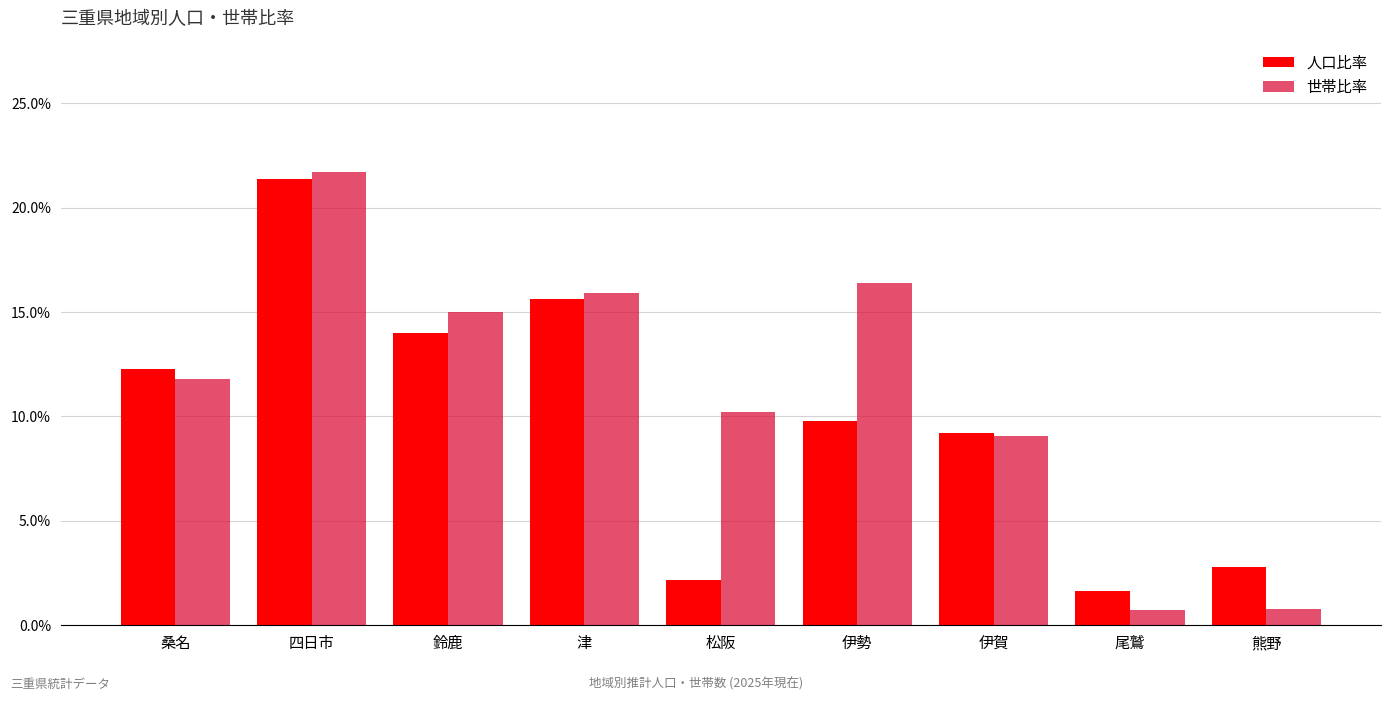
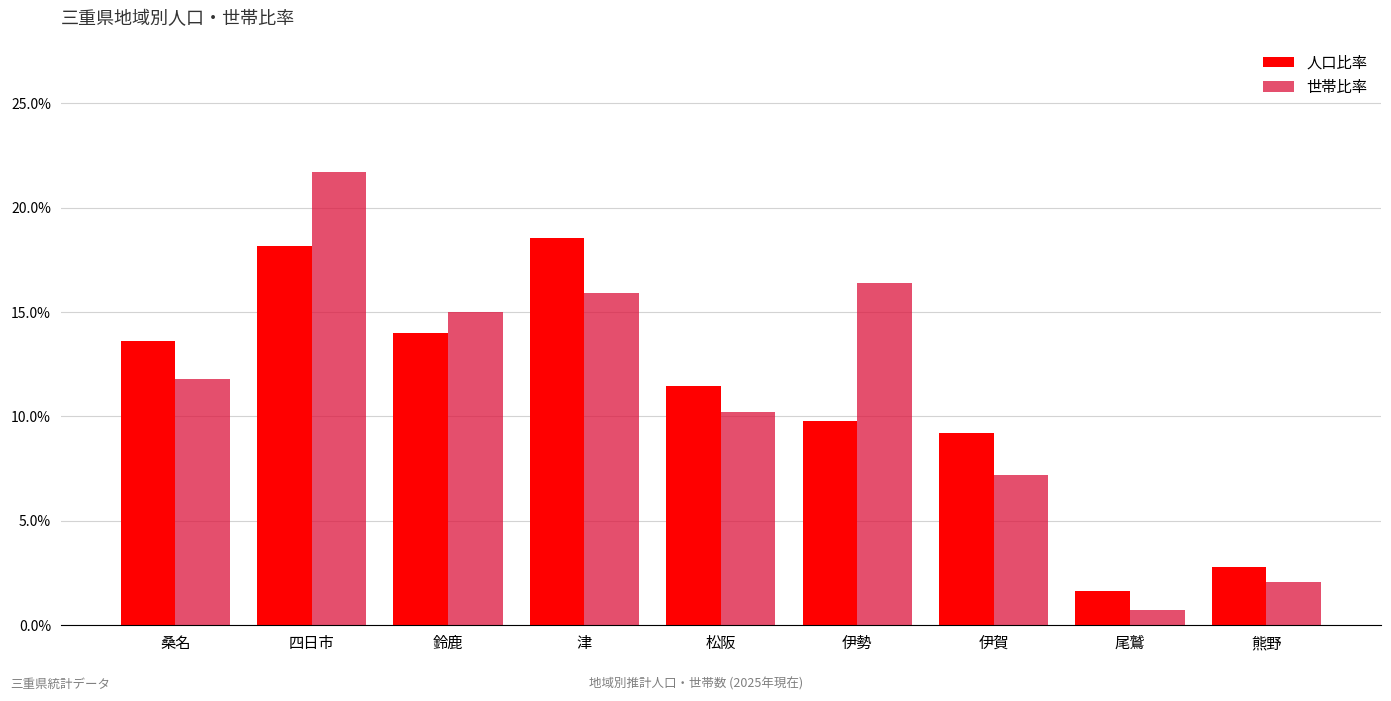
人口比率, 桑名: 12.3% -> 13.6%
人口比率, 四日市: 21.4% -> 18.2%
人口比率, 津: 15.6% -> 18.6%
人口比率, 松阪: 2.1% -> 11.5%
世帯比率, 伊賀: 9.1% -> 7.2%
世帯比率, 熊野: 0.8% -> 2.1%
